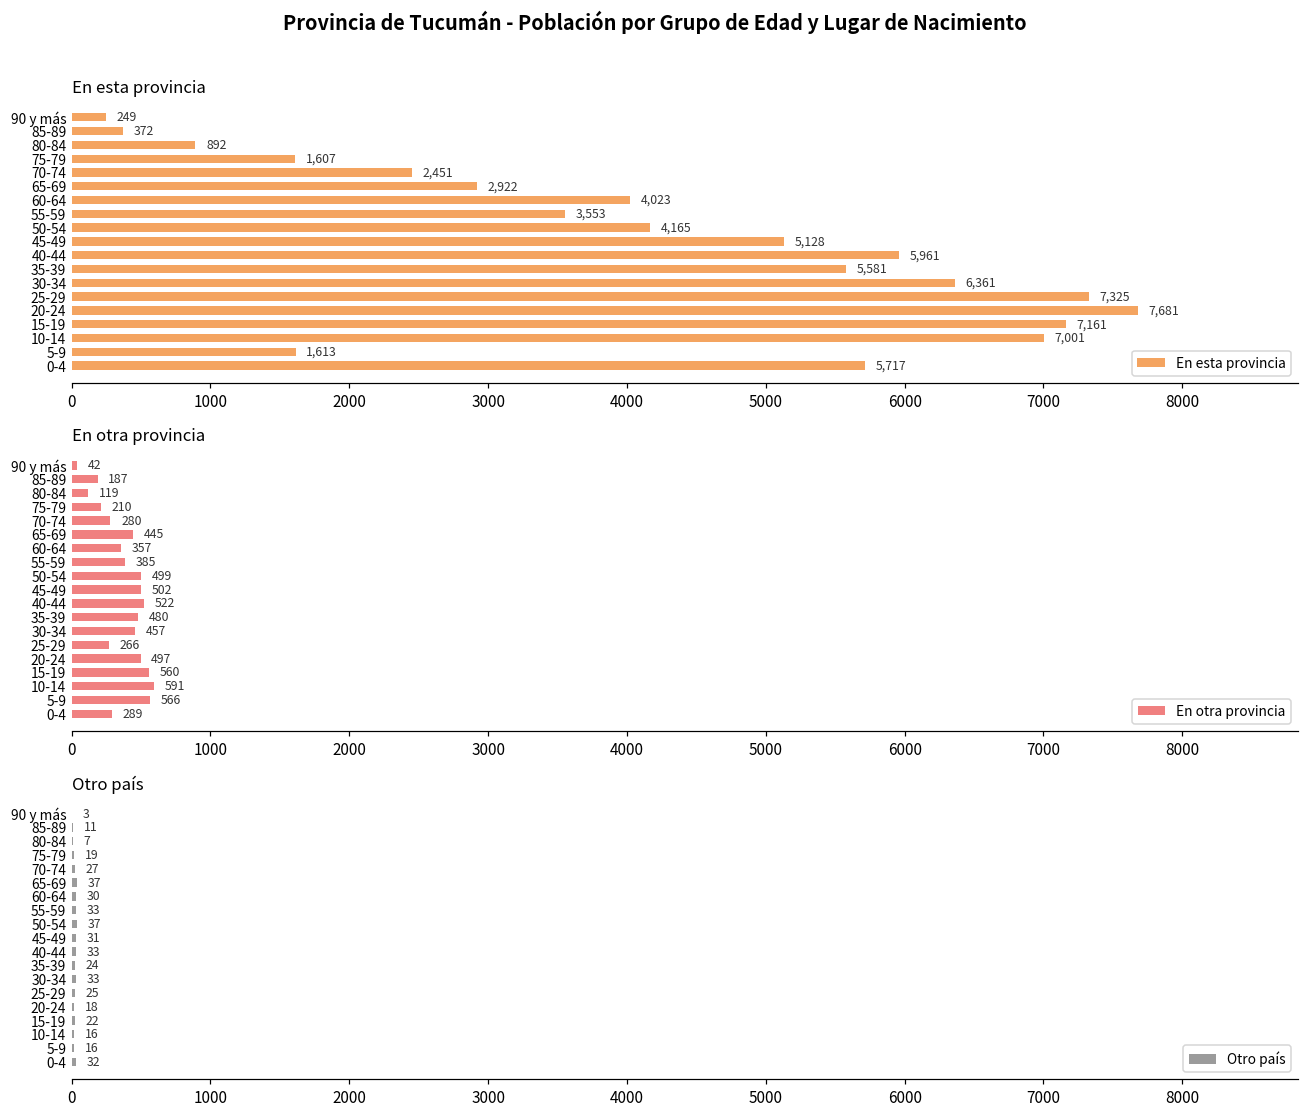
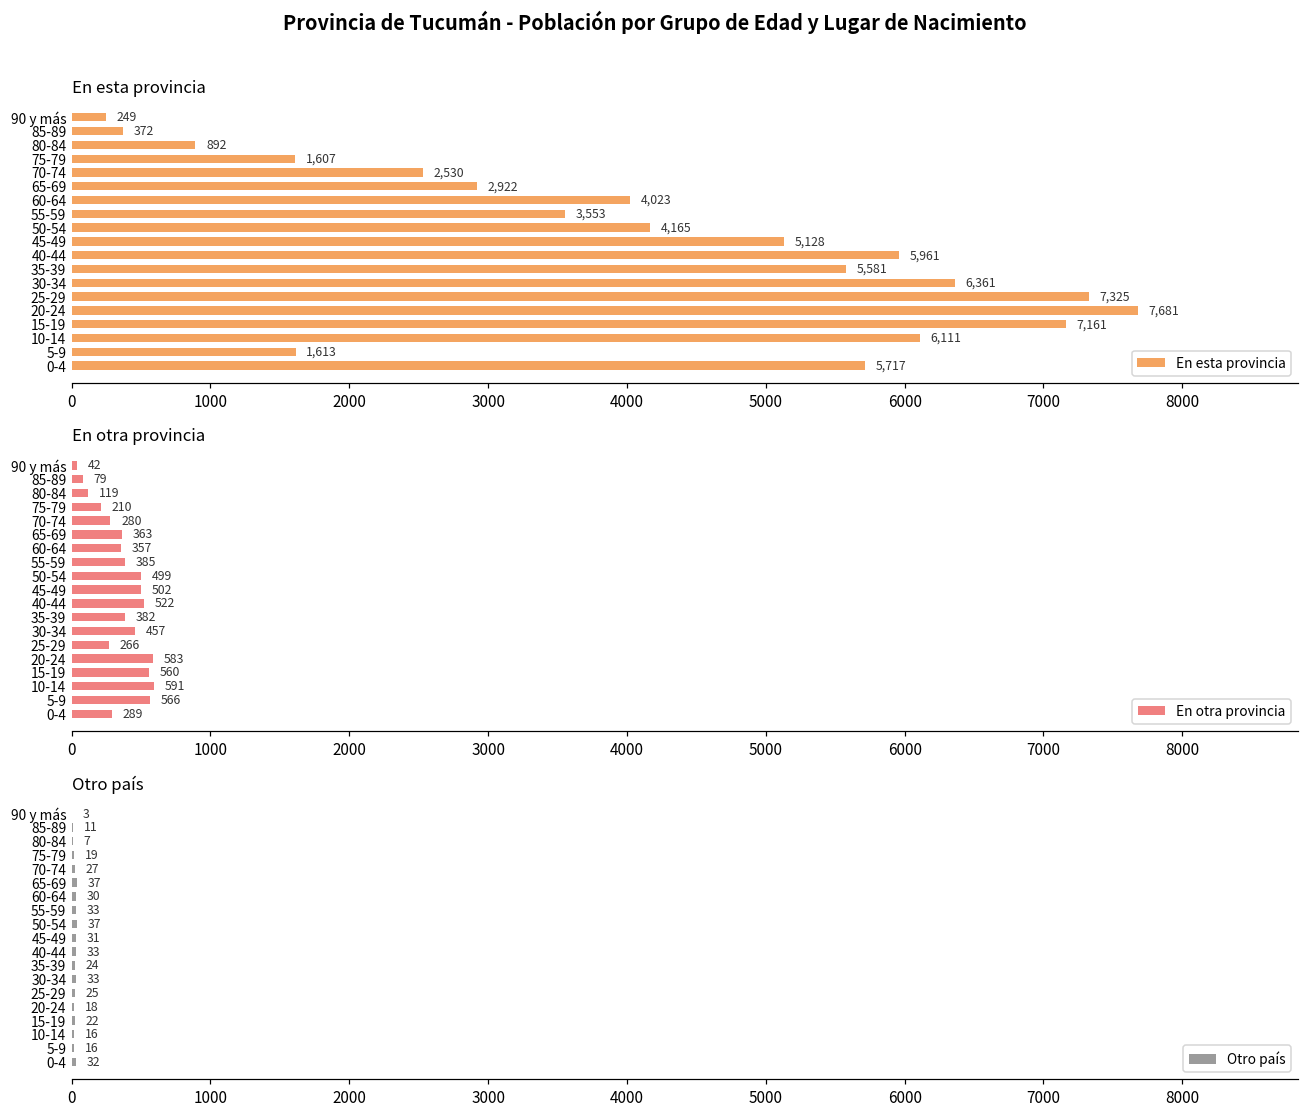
En esta provincia, 70-74: 2,451 -> 2,530
En esta provincia, 10-14: 7,001 -> 6,111
En otra provincia, 85-89: 187 -> 79
En otra provincia, 65-69: 445 -> 363
En otra provincia, 35-39: 480 -> 382
En otra provincia, 20-24: 497 -> 583
